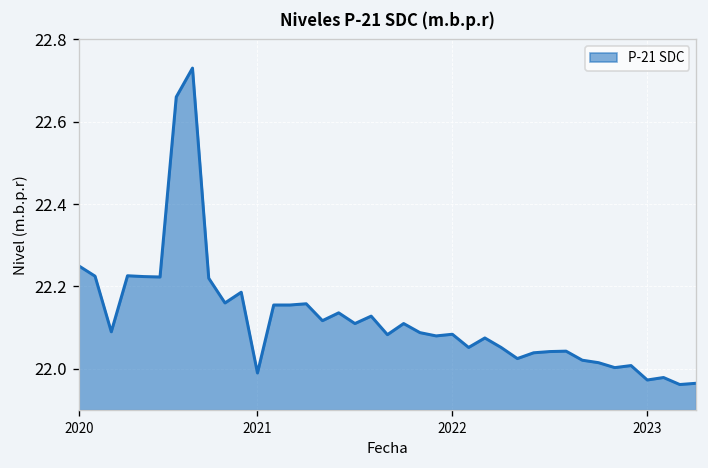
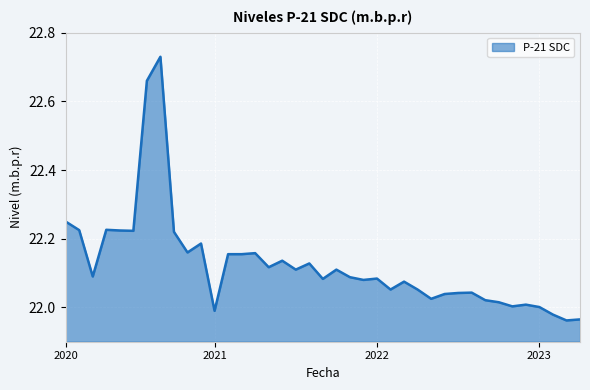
2023: 21.97 -> 22.00
